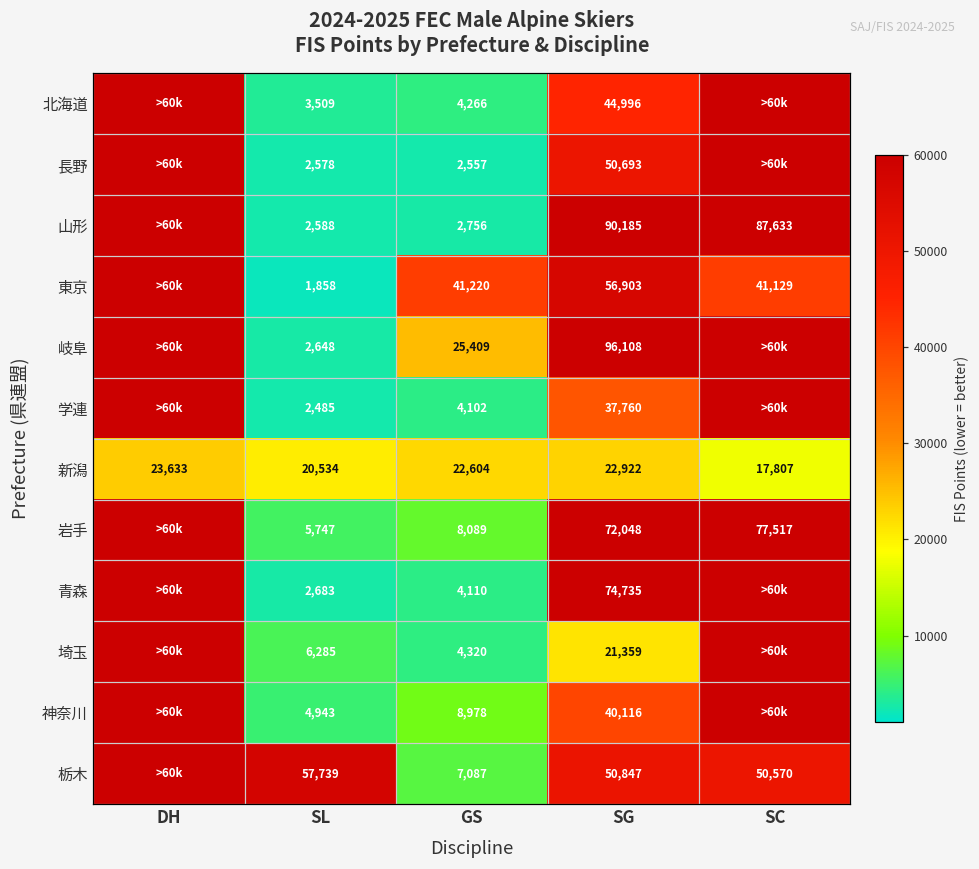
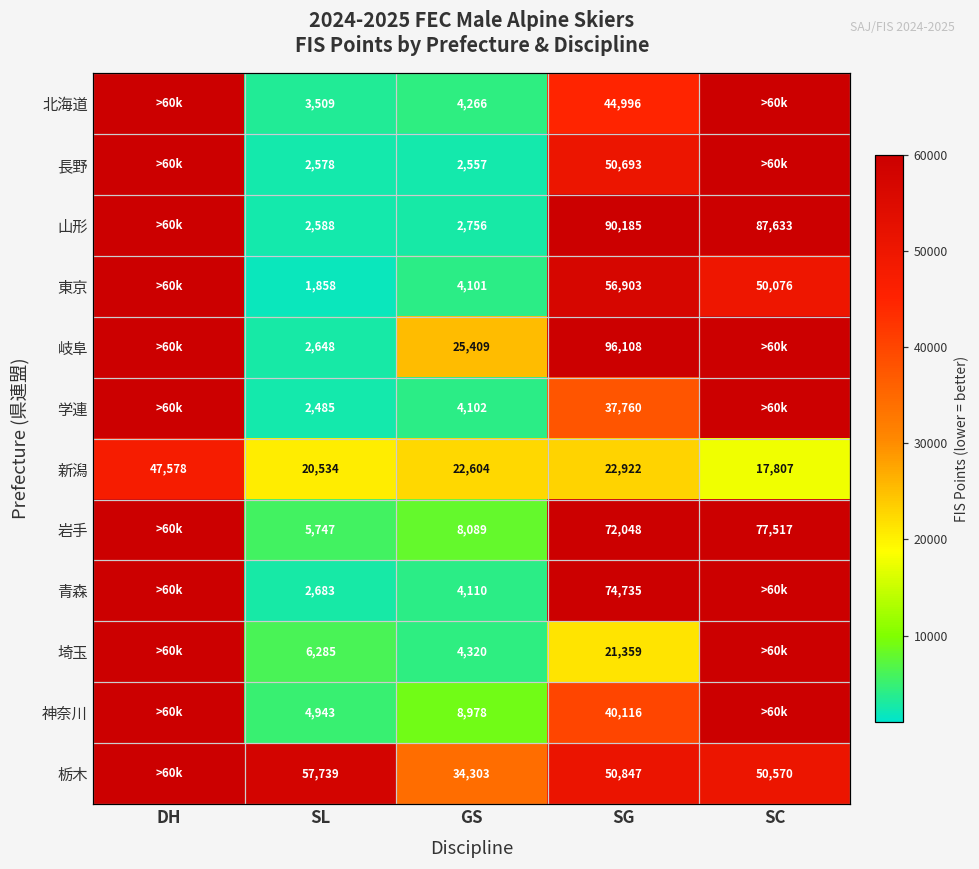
東京, GS: 41,220 -> 4,101
東京, SC: 41,129 -> 50,076
新潟, DH: 23,633 -> 47,578
栃木, GS: 7,087 -> 34,303
